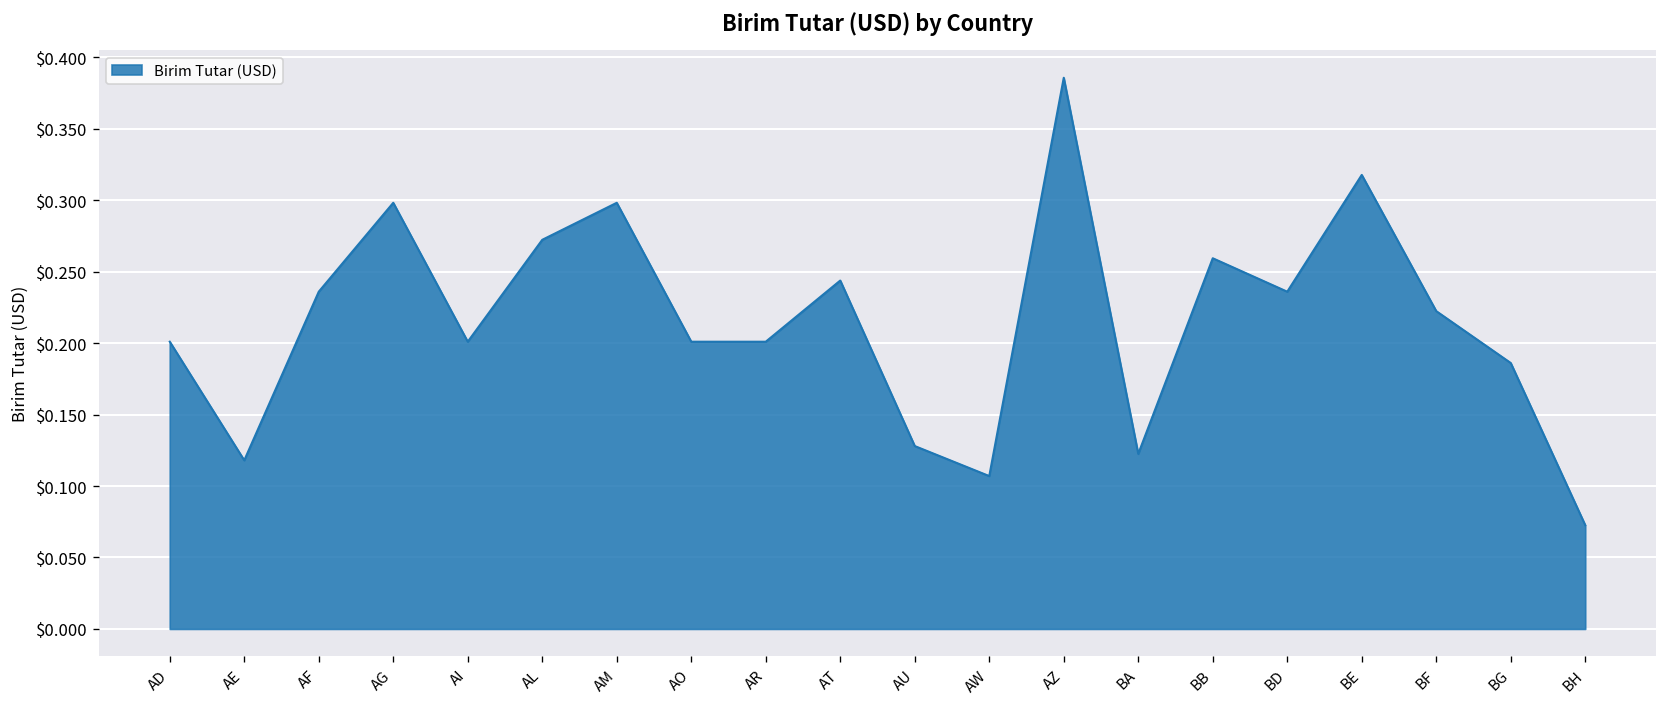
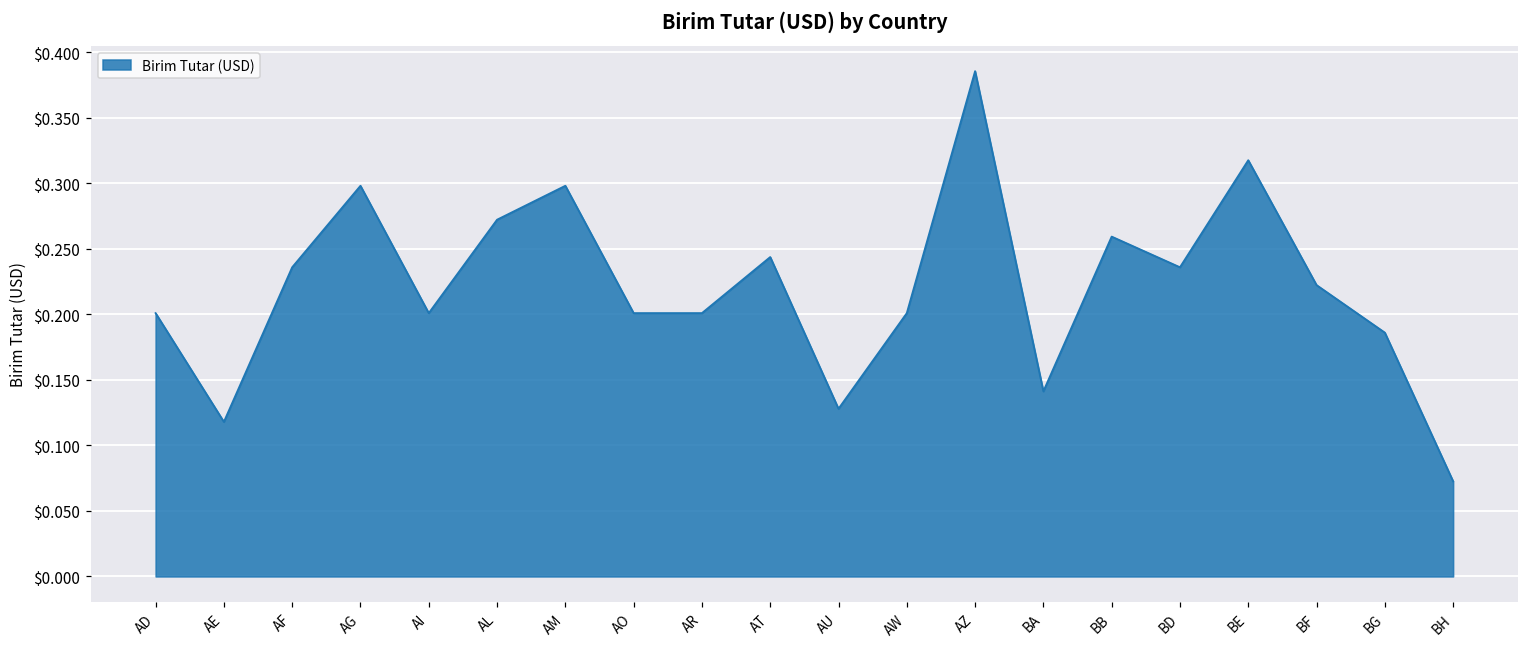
AW: $0.107 -> $0.201
BA: $0.123 -> $0.141
